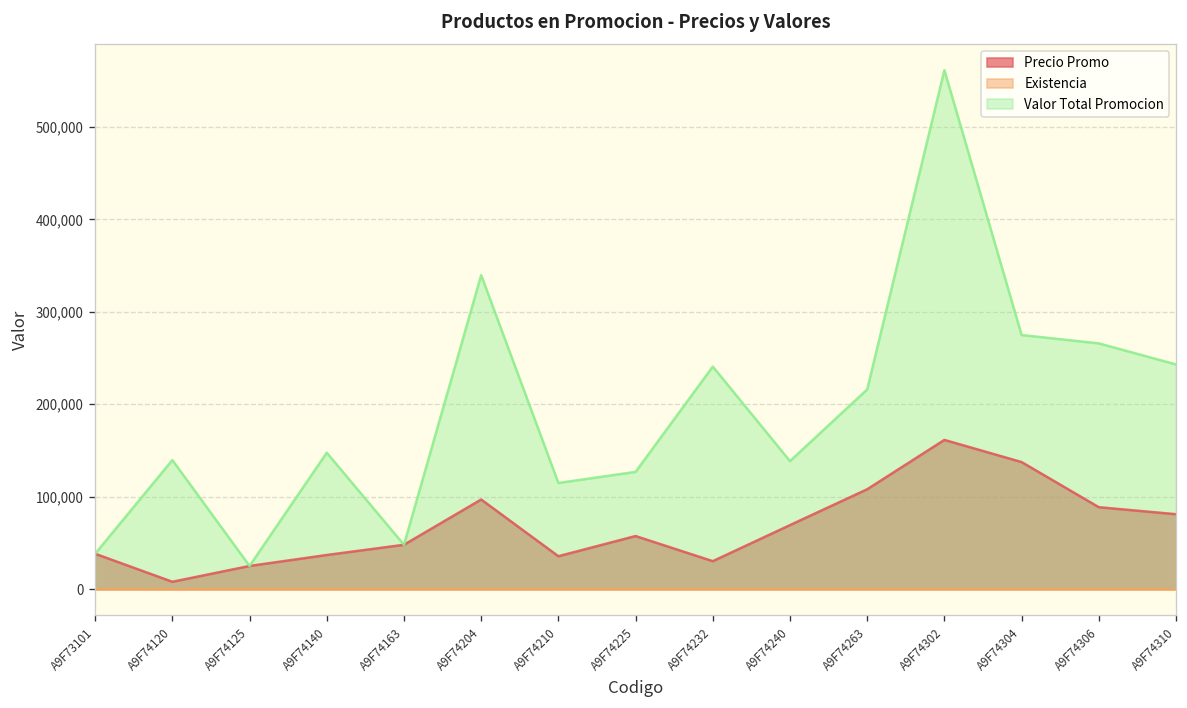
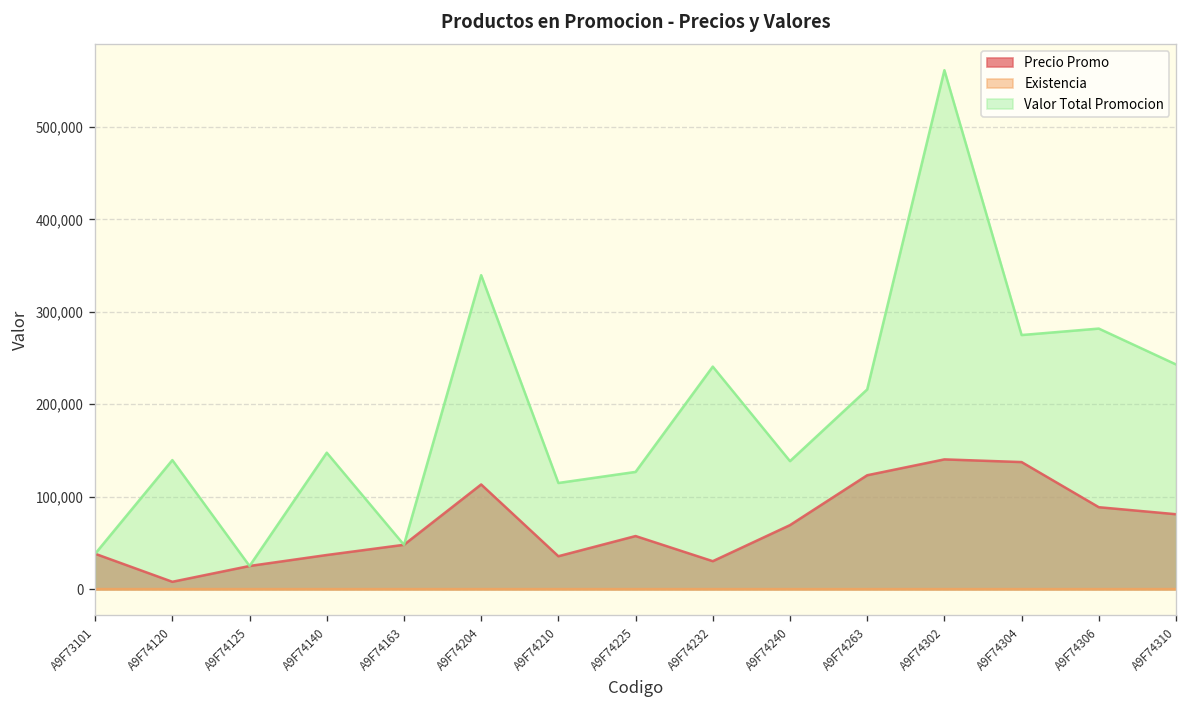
Precio Promo, A9F74204: 100,000 -> 110,000
Precio Promo, A9F74263: 110,000 -> 120,000
Precio Promo, A9F74302: 160,000 -> 140,000
Valor Total Promocion, A9F74306: 270,000 -> 280,000
